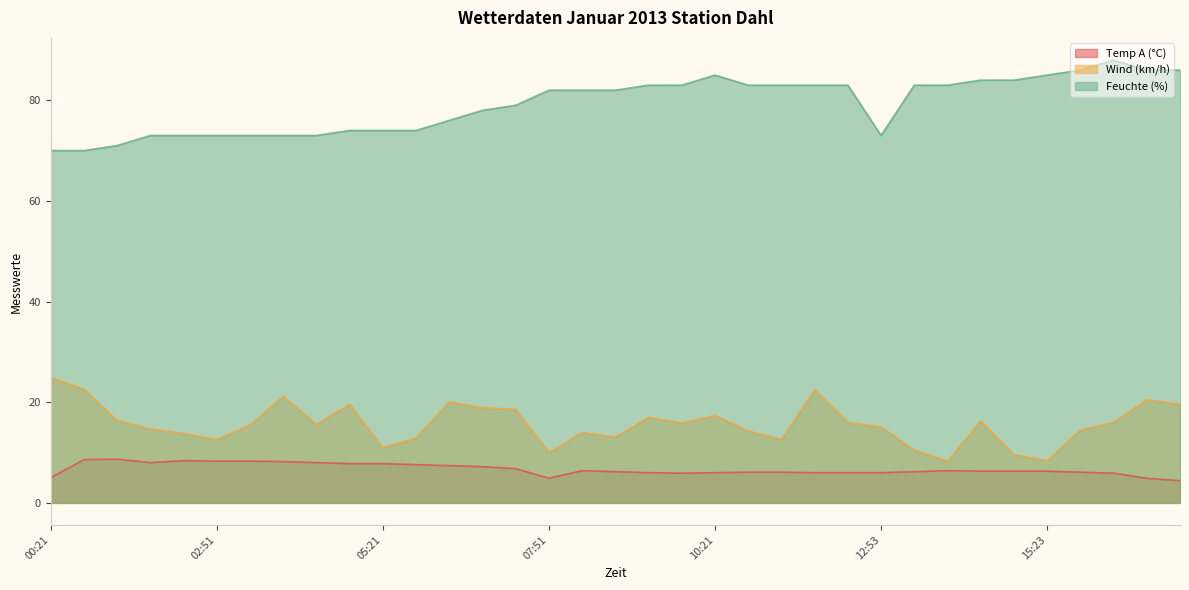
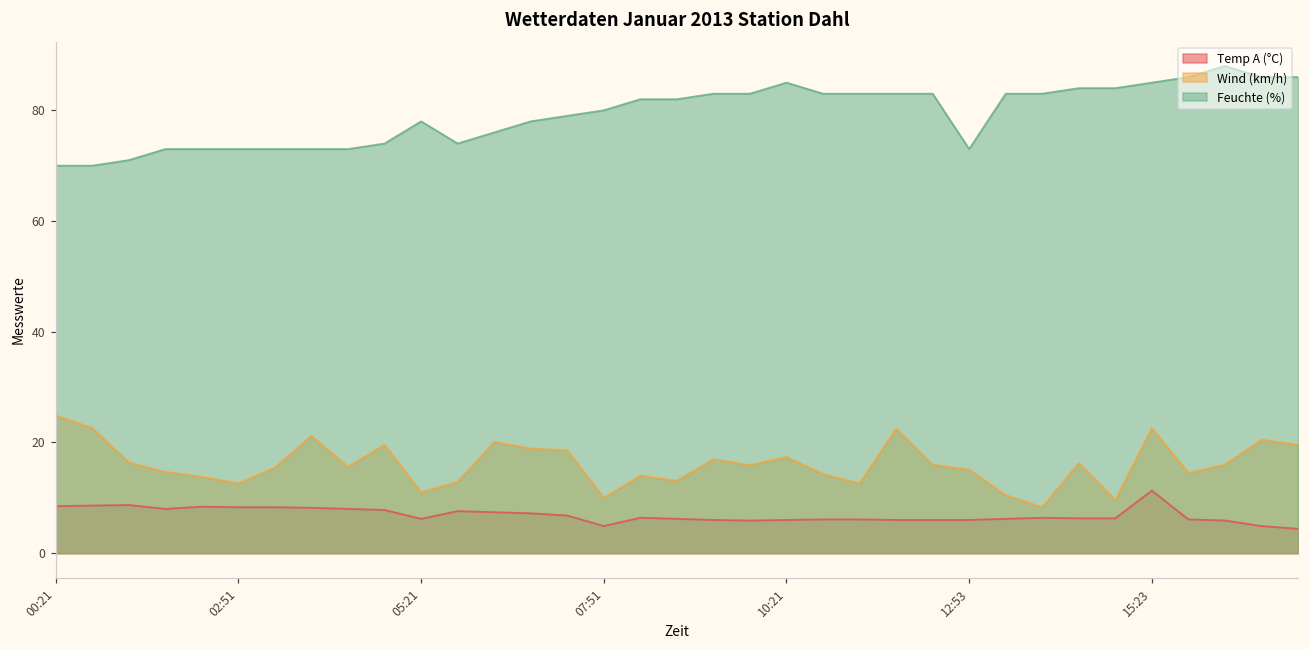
Temp A (°C), 00:21: 5 -> 9
Temp A (°C), 05:21: 8 -> 6
Feuchte (%), 05:21: 74 -> 78
Feuchte (%), 07:51: 82 -> 80
Temp A (°C), 15:23: 6 -> 11
Wind (km/h), 15:23: 8 -> 23
